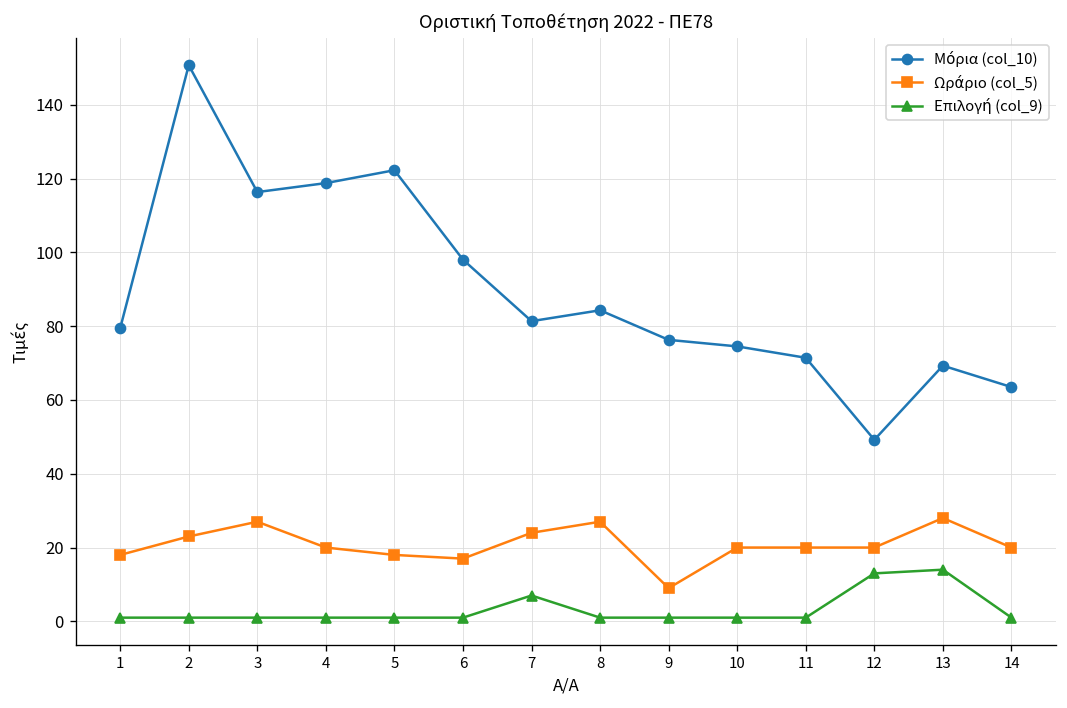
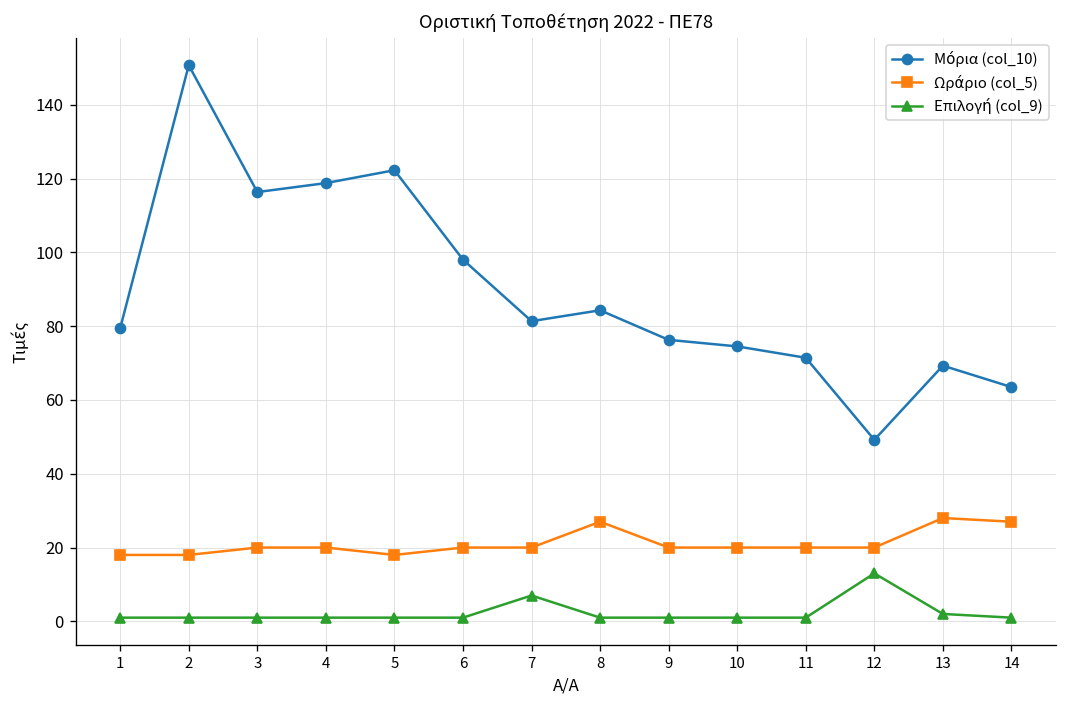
Ωράριο (col_5), 2: 23 -> 18
Ωράριο (col_5), 3: 27 -> 20
Ωράριο (col_5), 6: 17 -> 20
Ωράριο (col_5), 7: 24 -> 20
Ωράριο (col_5), 9: 9 -> 20
Επιλογή (col_9), 13: 14 -> 2
Ωράριο (col_5), 14: 20 -> 27
